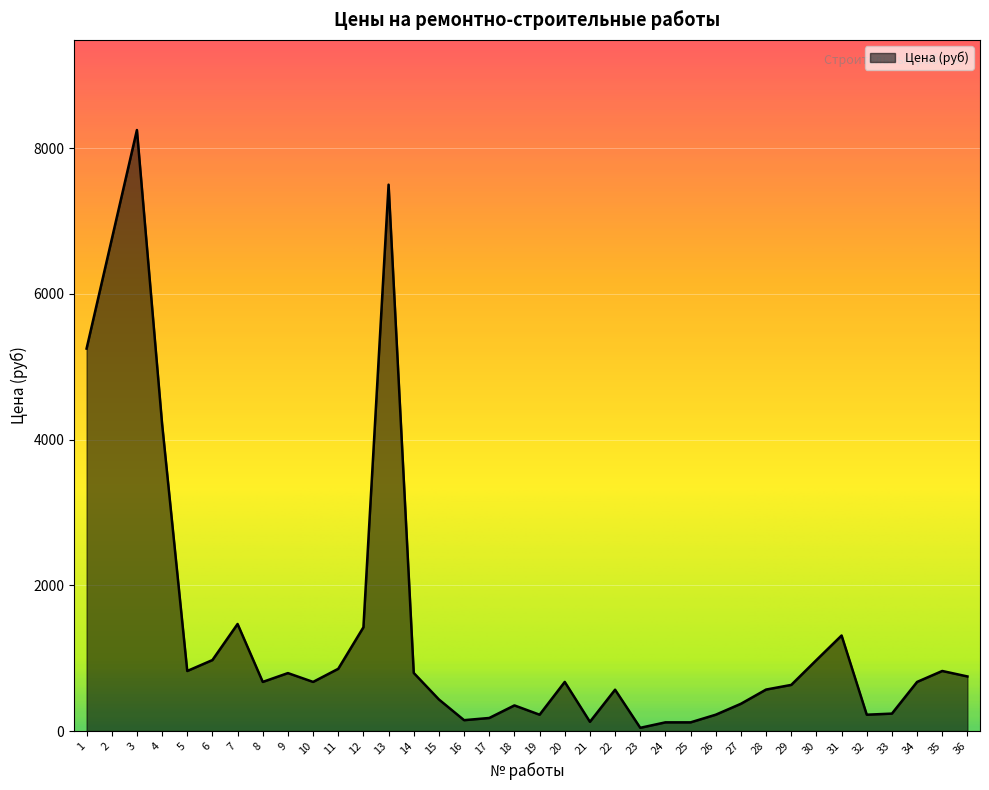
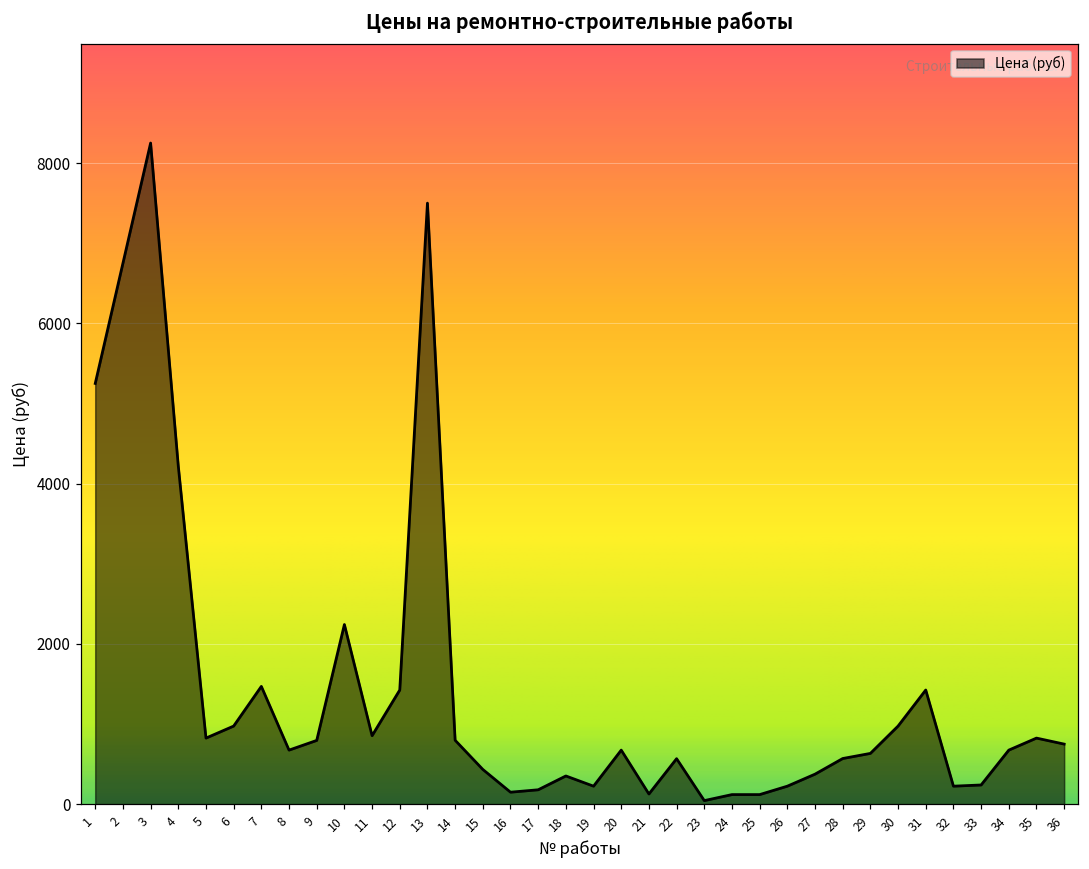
10: 700 -> 2200
31: 1300 -> 1400
